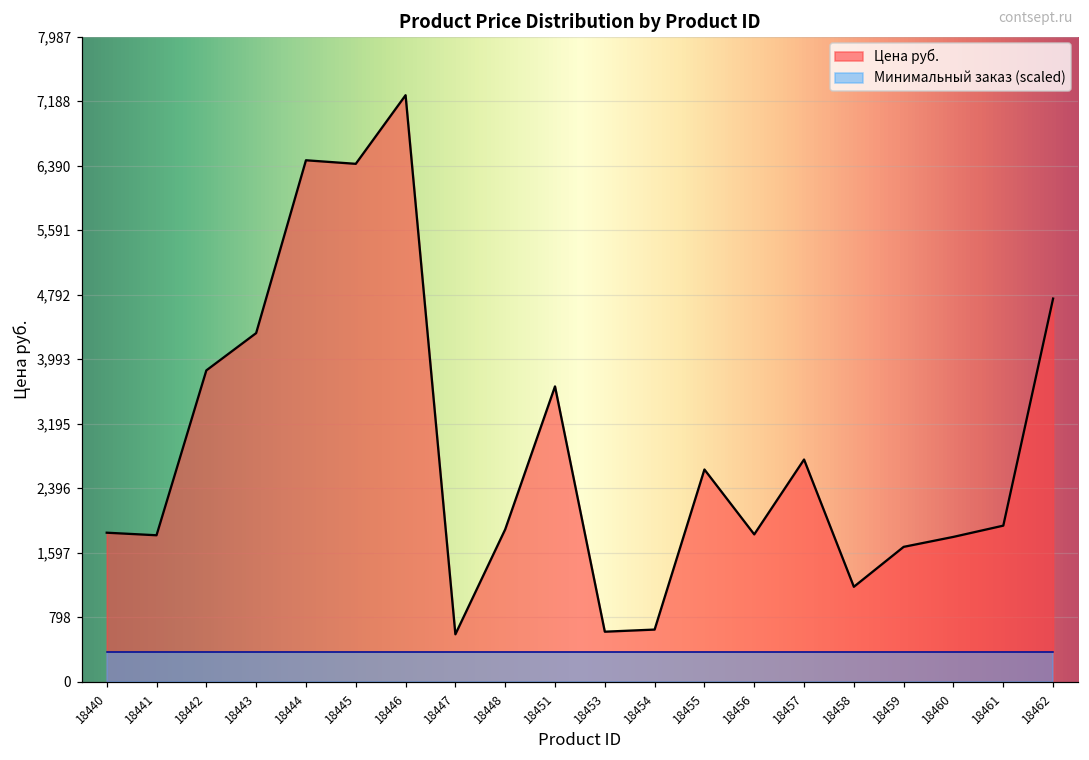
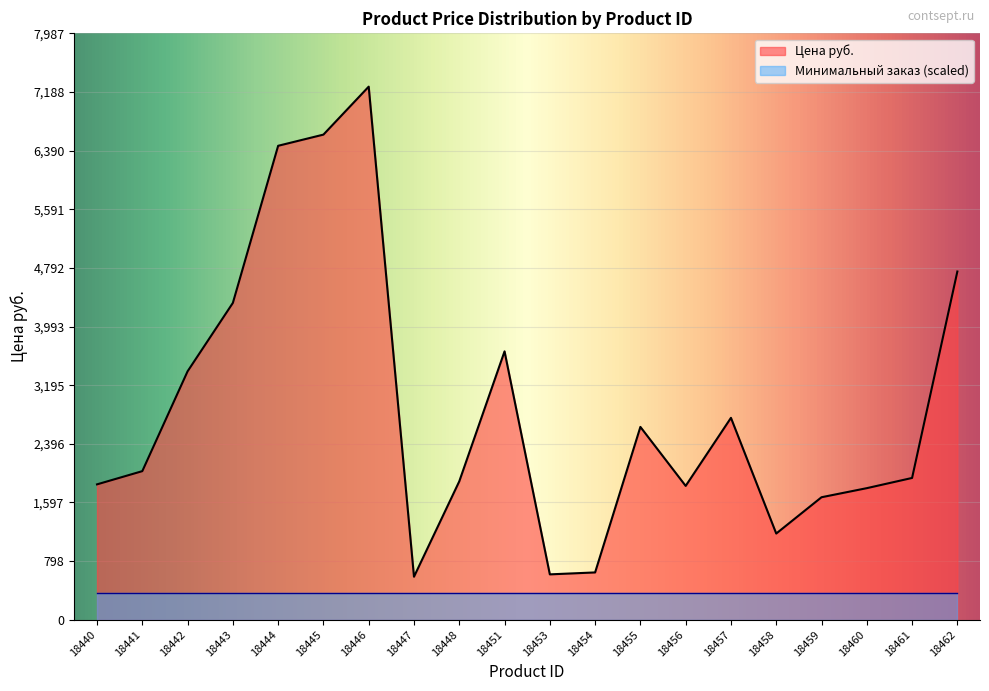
Цена руб., 18441: 1,800 -> 2,000
Цена руб., 18442: 3,900 -> 3,400
Цена руб., 18445: 6,400 -> 6,600
